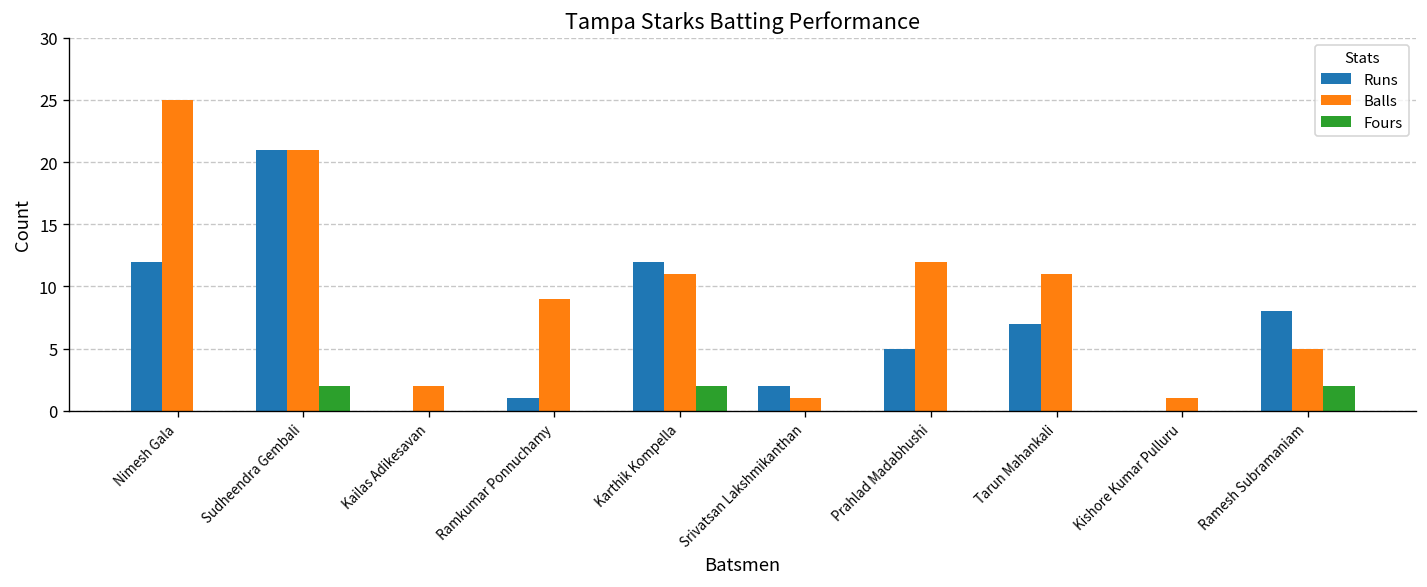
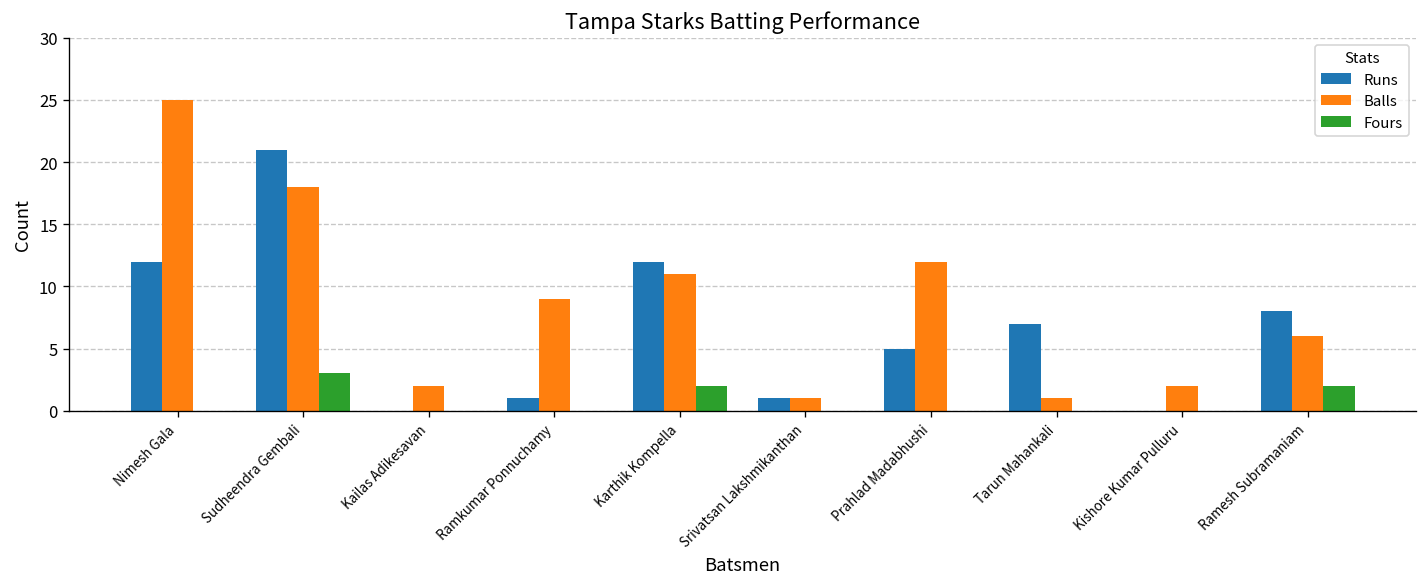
Balls, Sudheendra Gembali: 21 -> 18
Fours, Sudheendra Gembali: 2 -> 3
Runs, Srivatsan Lakshmikanthan: 2 -> 1
Balls, Tarun Mahankali: 11 -> 1
Balls, Kishore Kumar Pulluru: 1 -> 2
Balls, Ramesh Subramaniam: 5 -> 6
